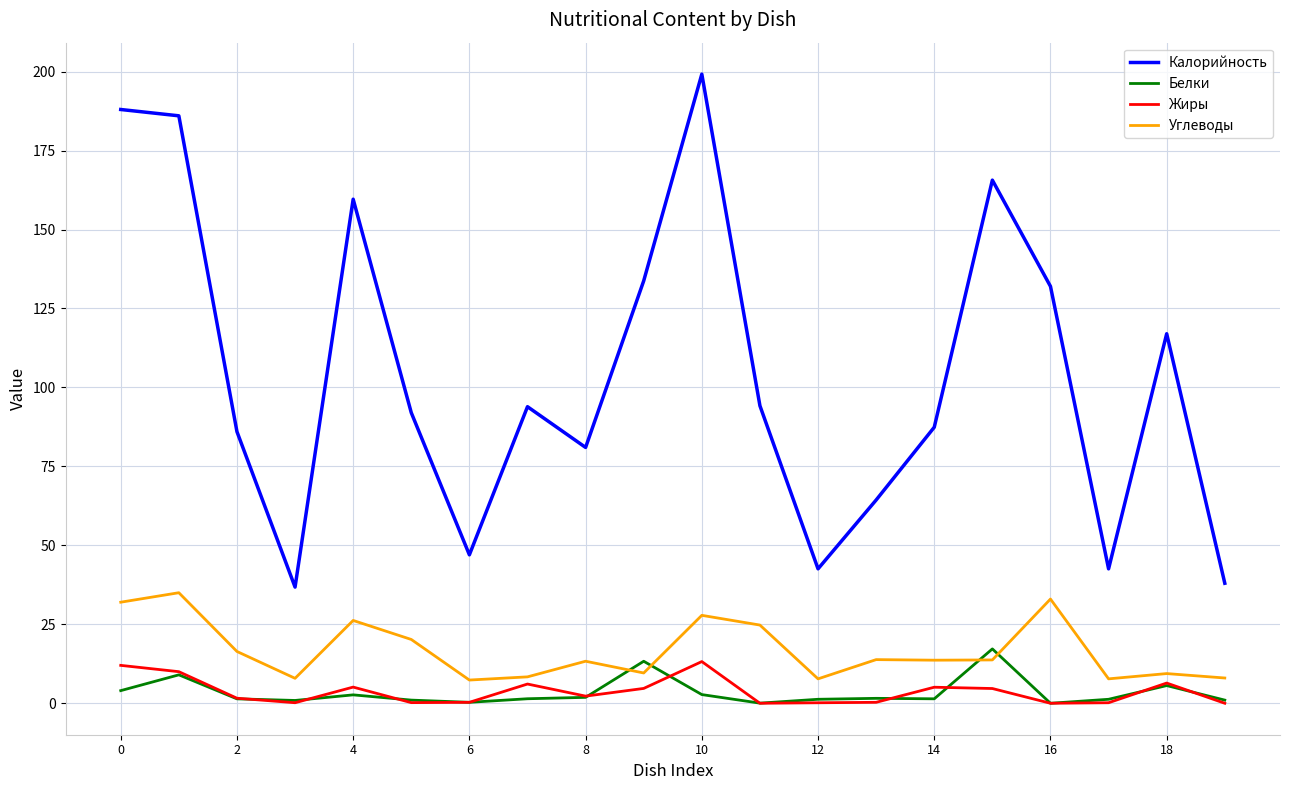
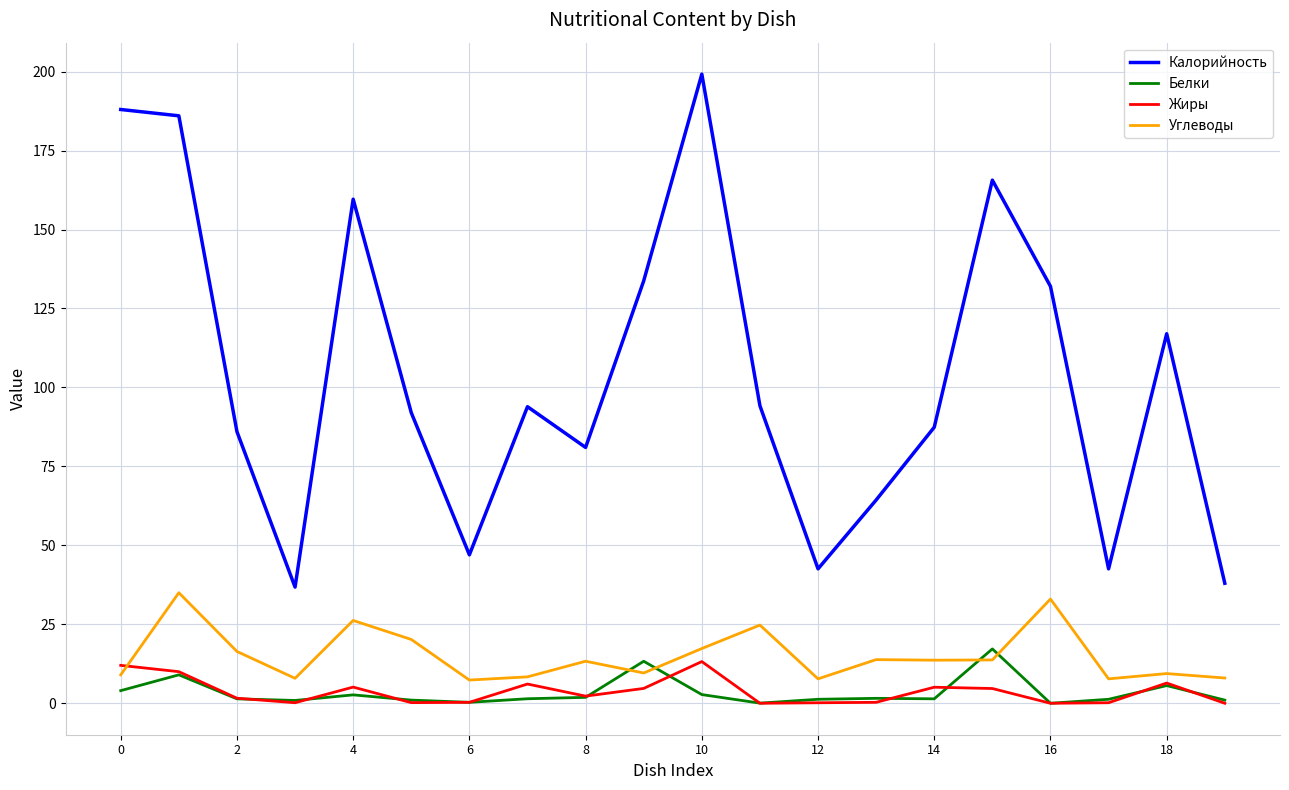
Углеводы, 0: 32 -> 9
Углеводы, 10: 28 -> 17
